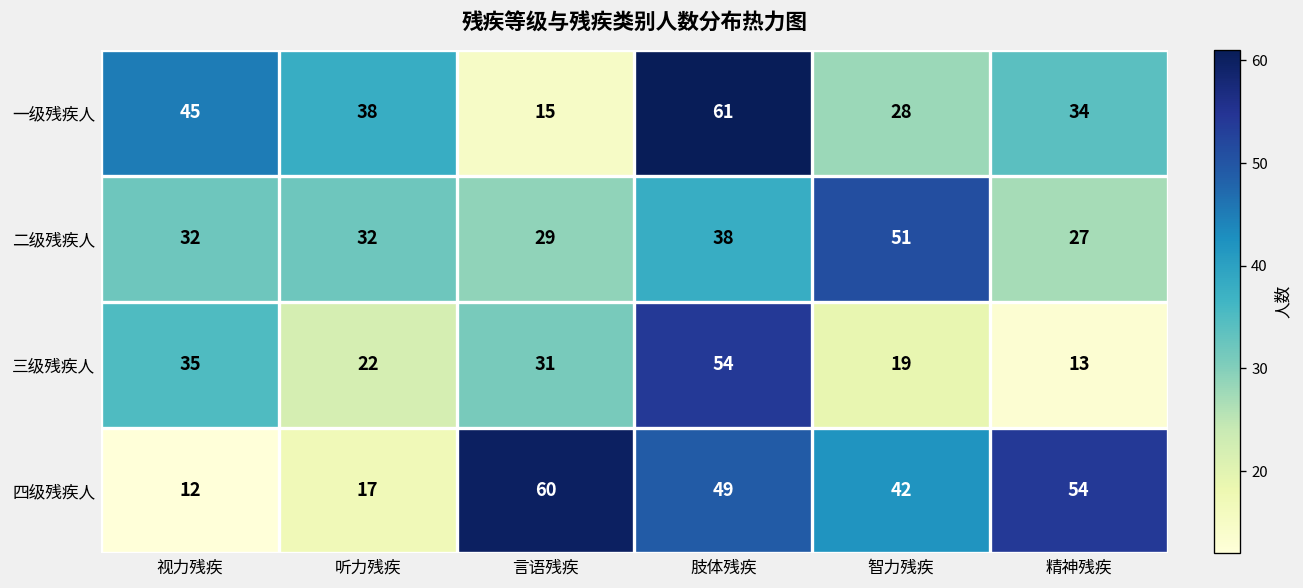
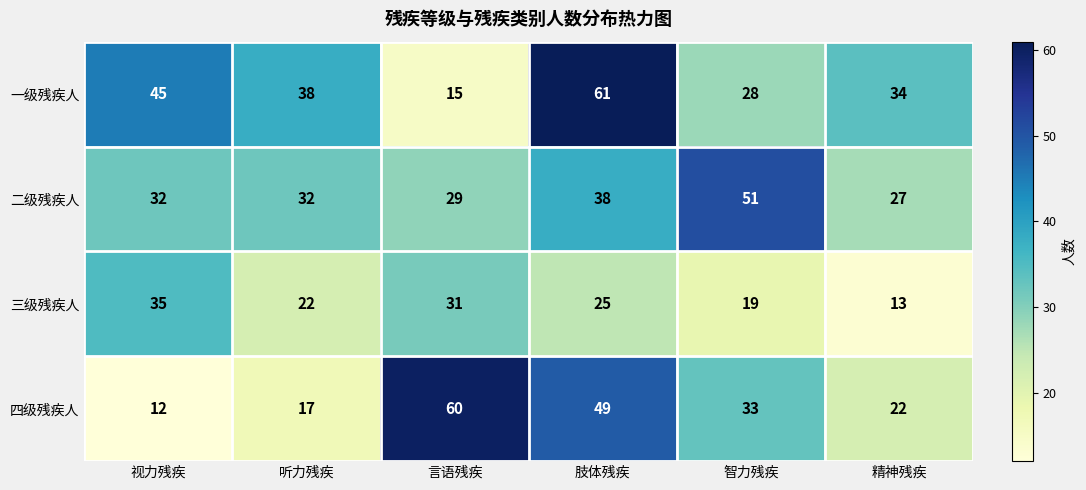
三级残疾人, 肢体残疾: 54 -> 25
四级残疾人, 智力残疾: 42 -> 33
四级残疾人, 精神残疾: 54 -> 22
